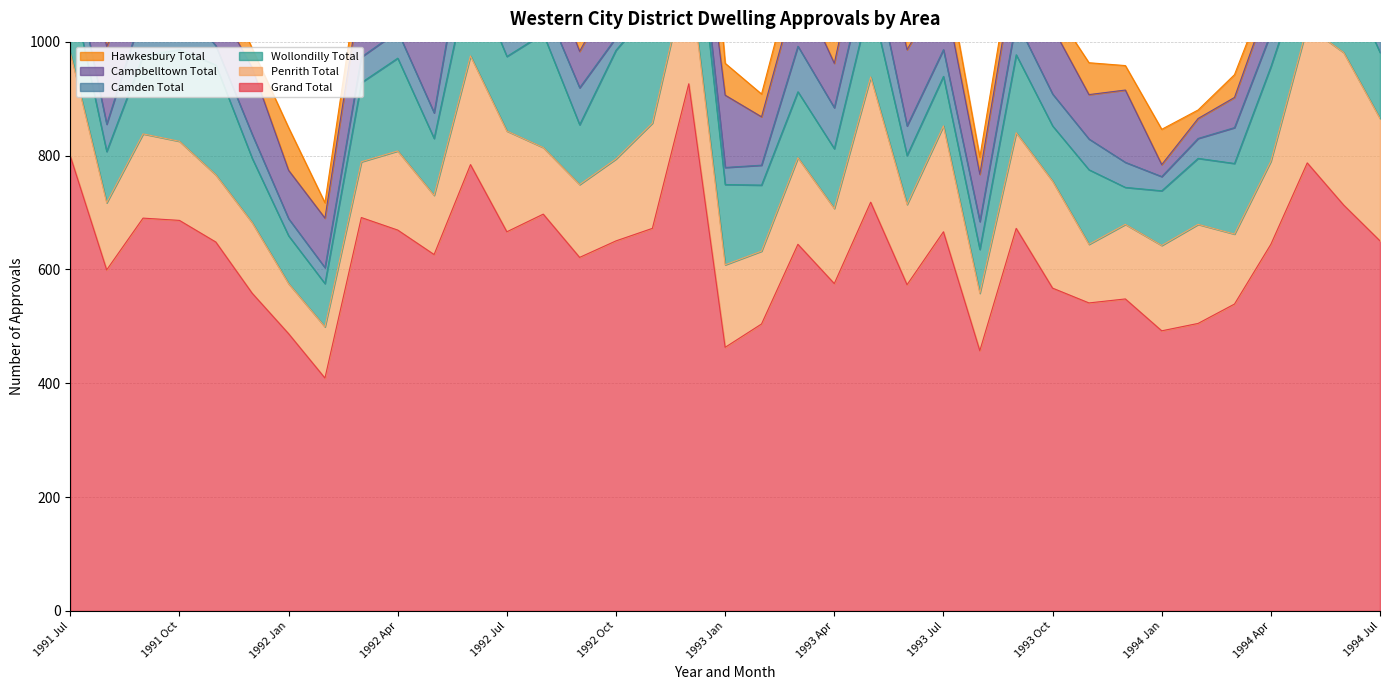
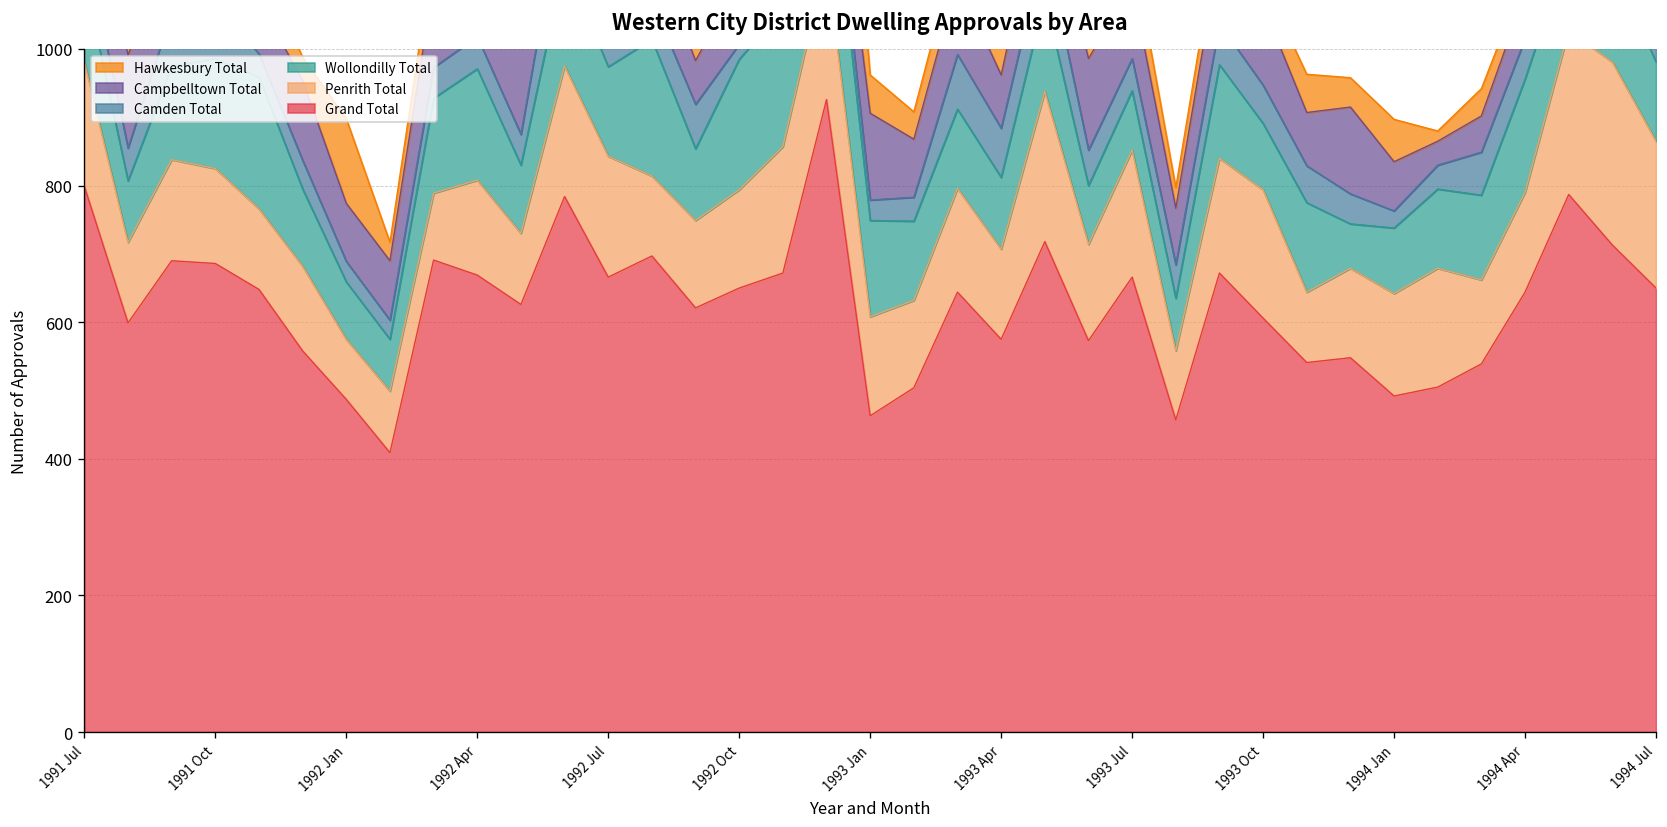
Hawkesbury Total, 1992 Jan: 80 -> 120
Grand Total, 1993 Oct: 570 -> 610
Campbelltown Total, 1994 Jan: 20 -> 70
